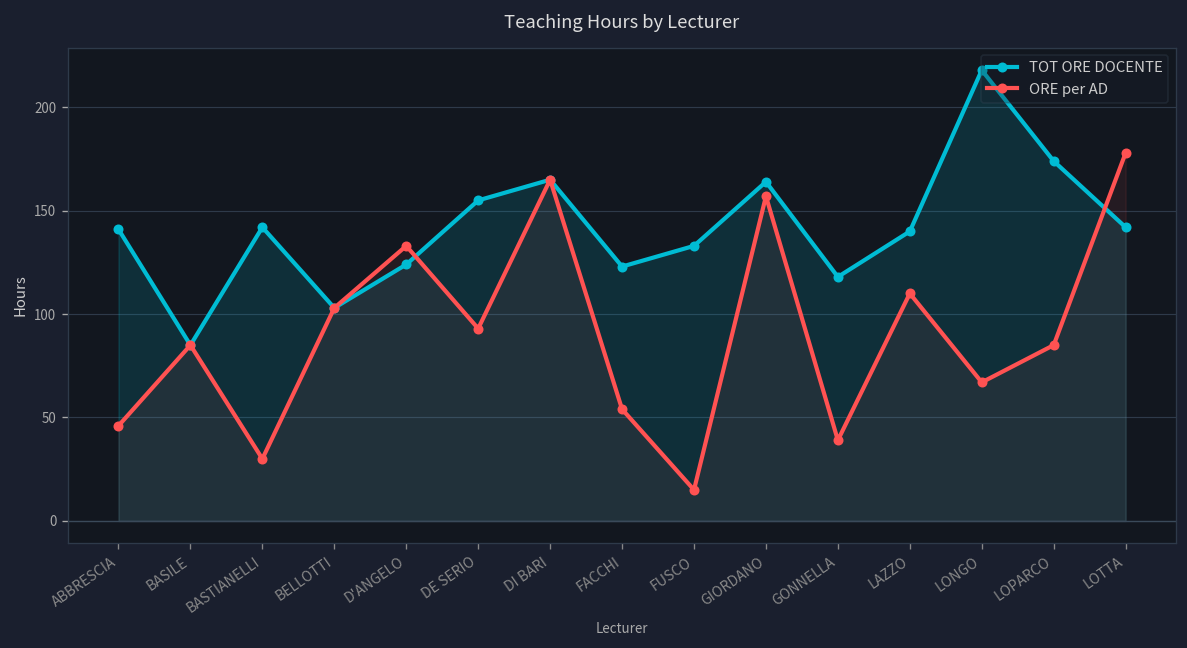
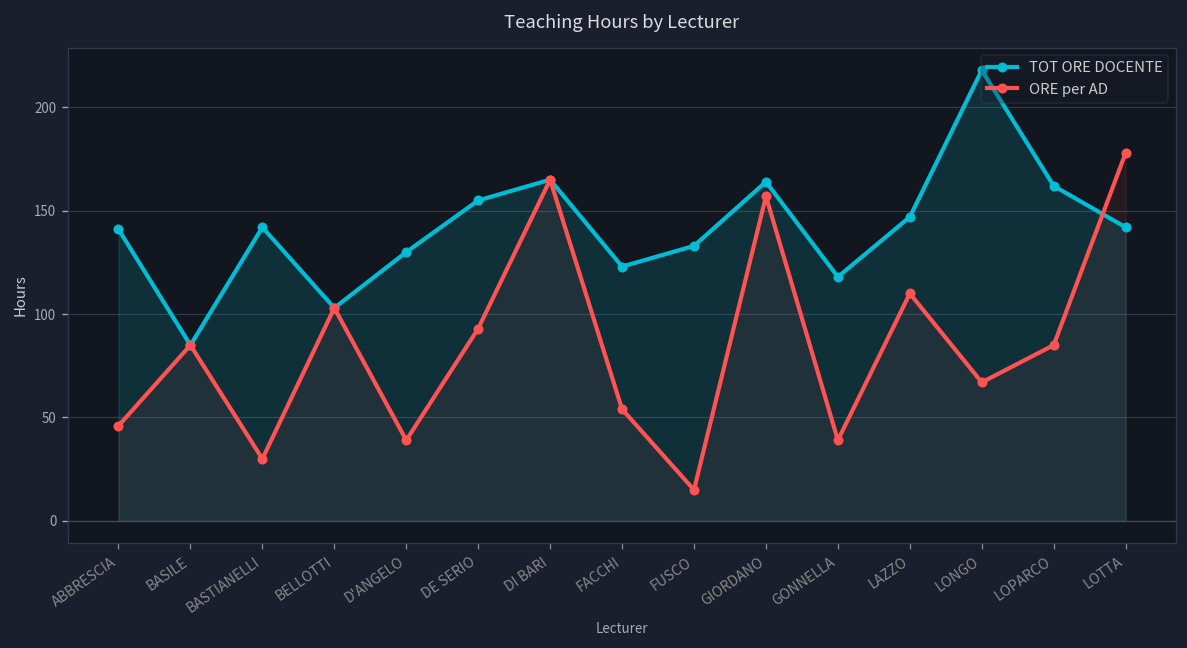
TOT ORE DOCENTE, D'ANGELO: 124 -> 130
ORE per AD, D'ANGELO: 133 -> 39
TOT ORE DOCENTE, LAZZO: 140 -> 147
TOT ORE DOCENTE, LOPARCO: 174 -> 162
